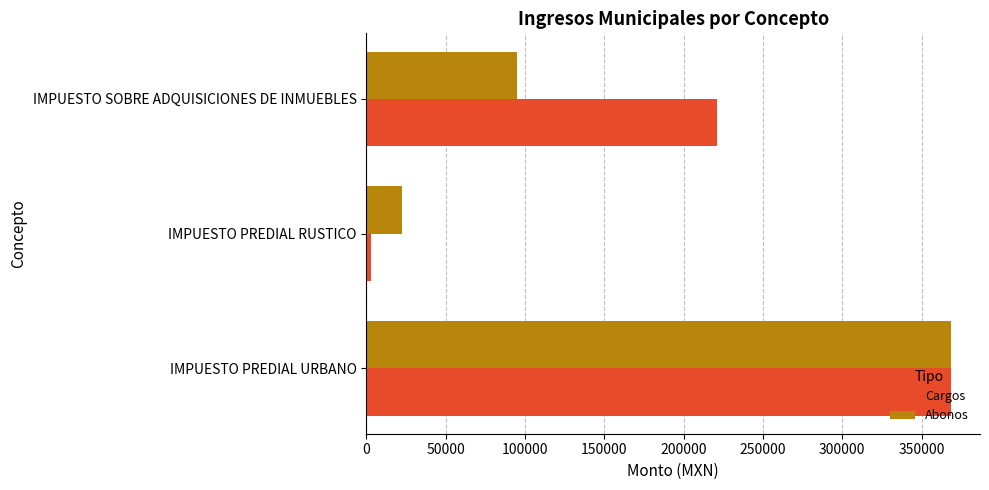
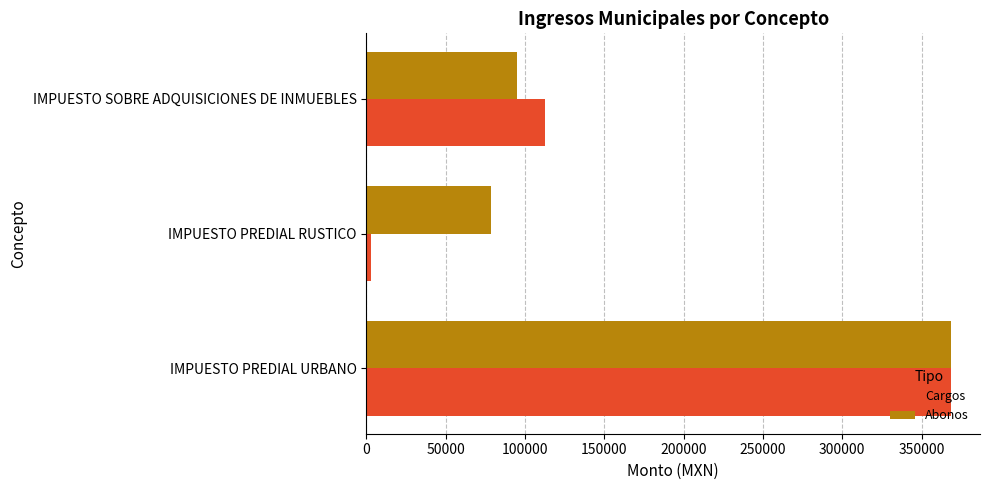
Cargos, IMPUESTO SOBRE ADQUISICIONES DE INMUEBLES: 221000 -> 113000
Abonos, IMPUESTO PREDIAL RUSTICO: 22000 -> 79000
